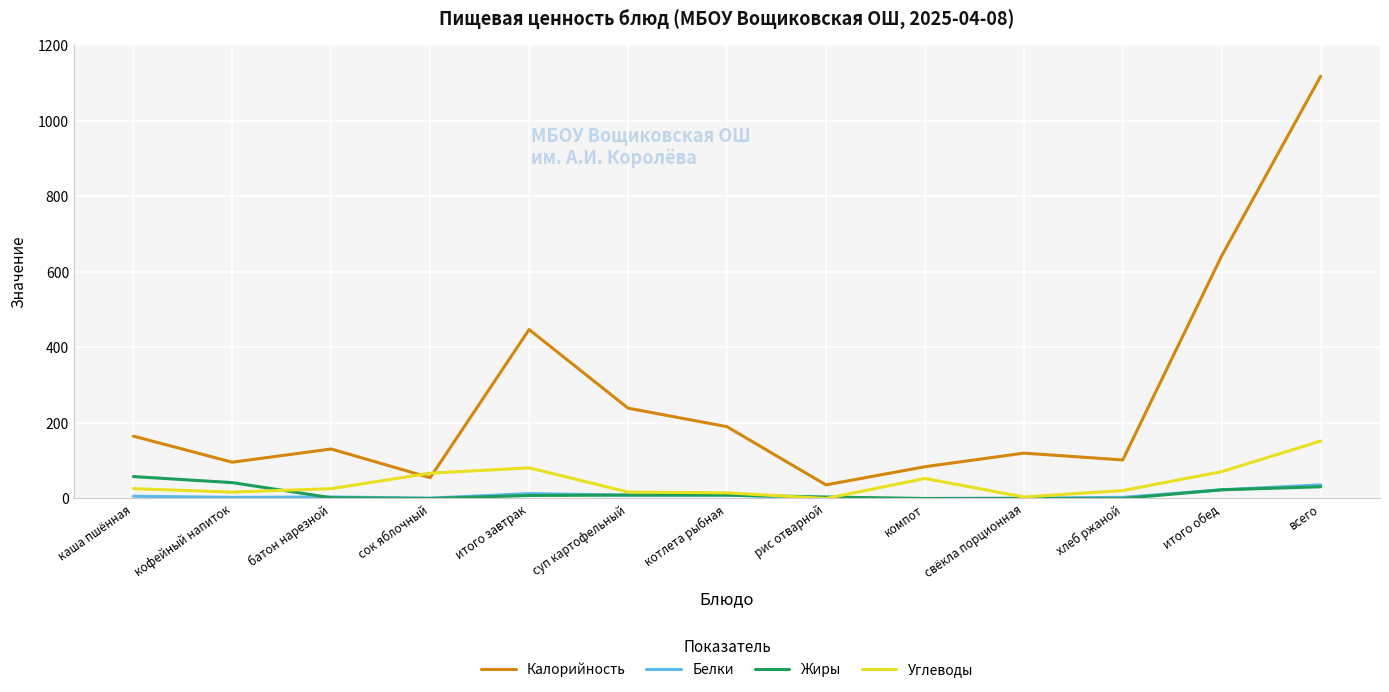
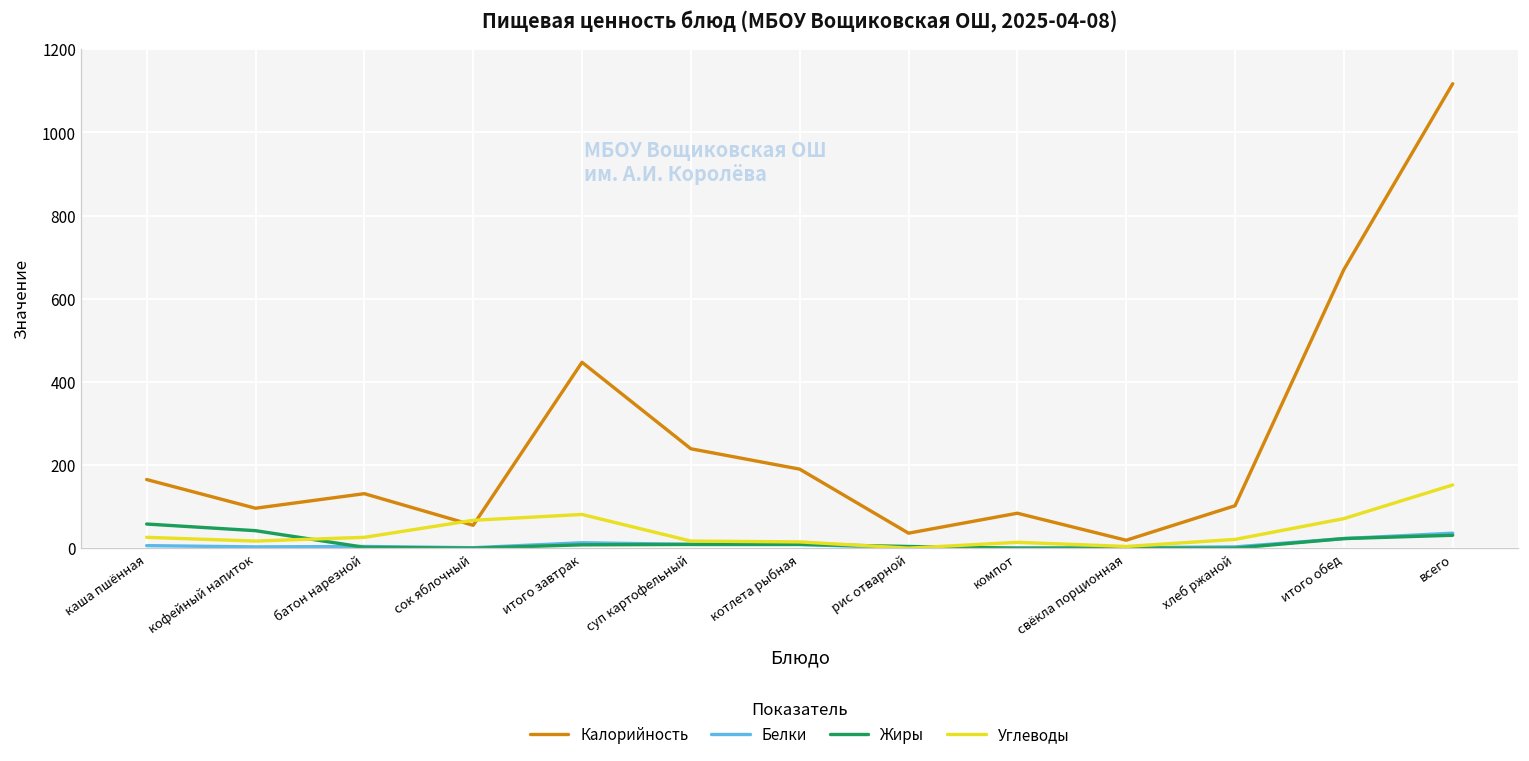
Углеводы, компот: 50 -> 10
Калорийность, свёкла порционная: 120 -> 20
Калорийность, итого обед: 640 -> 670
